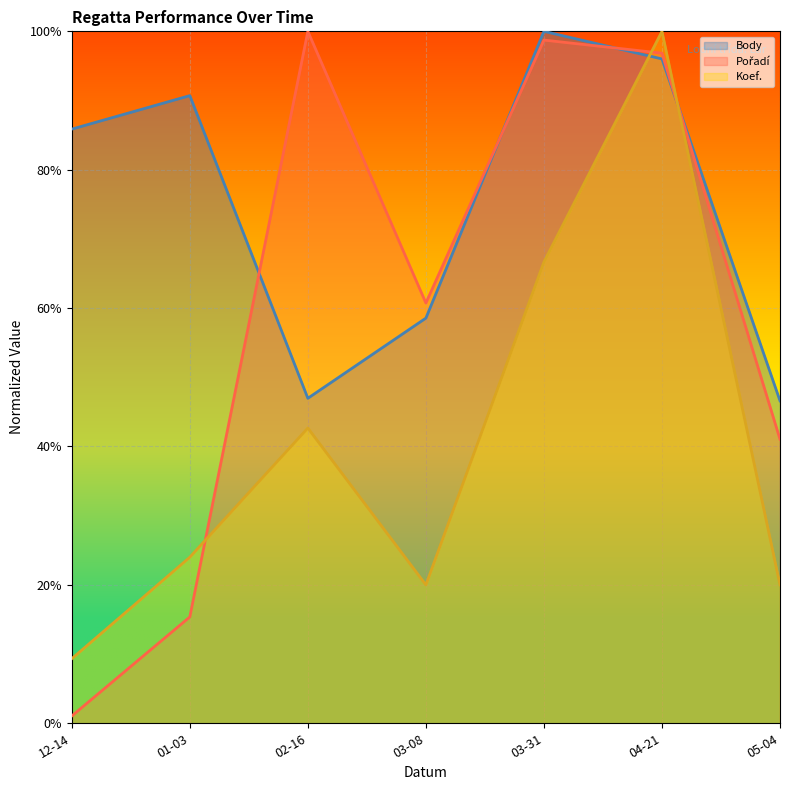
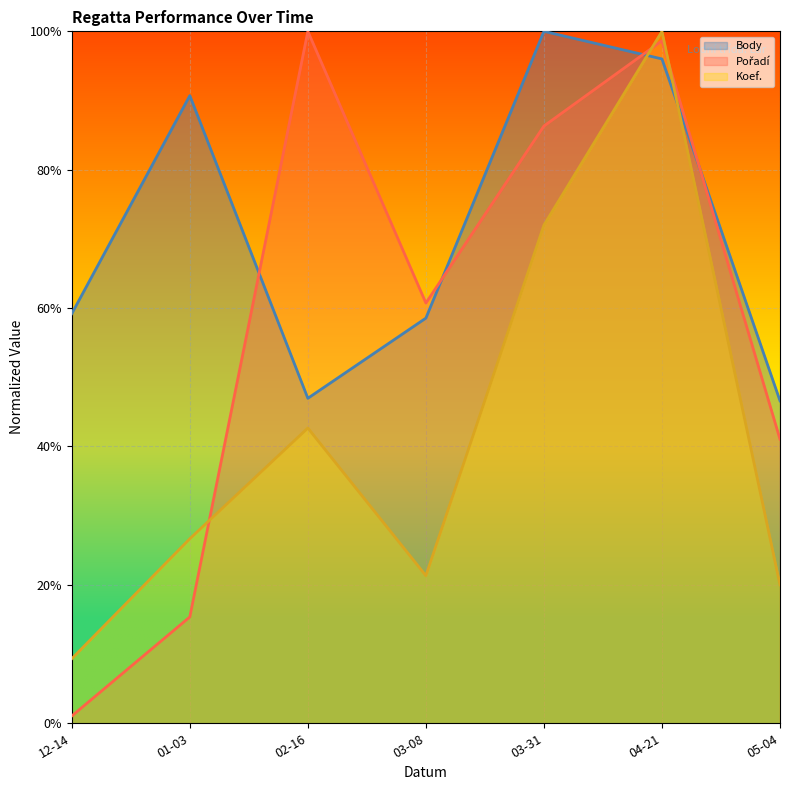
Body, 12-14: 86% -> 59%
Koef., 01-03: 24% -> 27%
Koef., 03-08: 20% -> 21%
Pořadí, 03-31: 99% -> 86%
Koef., 03-31: 67% -> 72%
Pořadí, 04-21: 97% -> 99%
